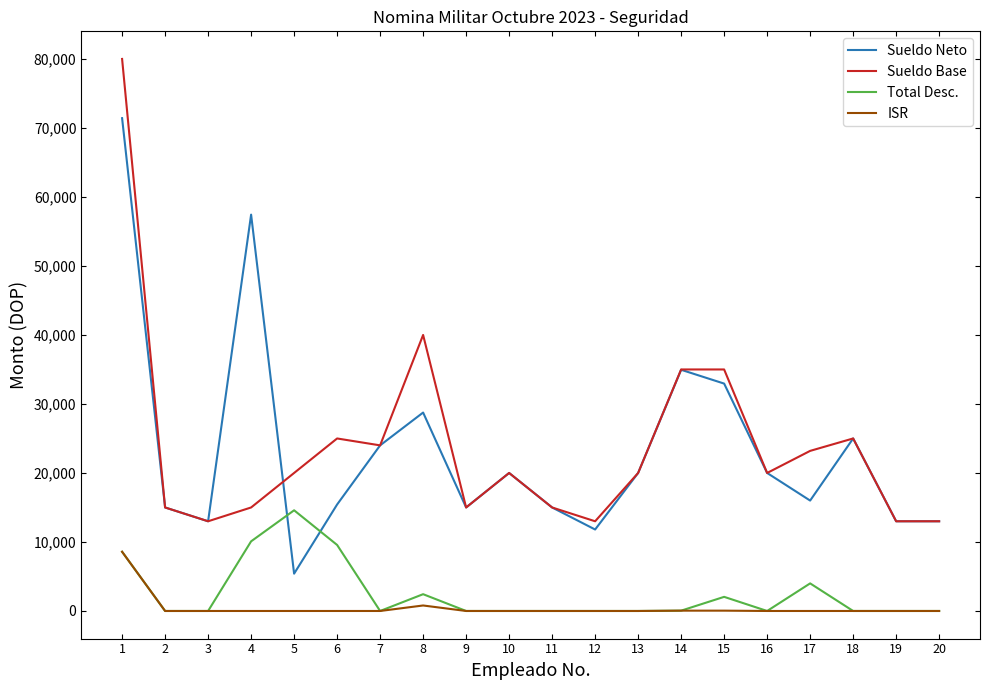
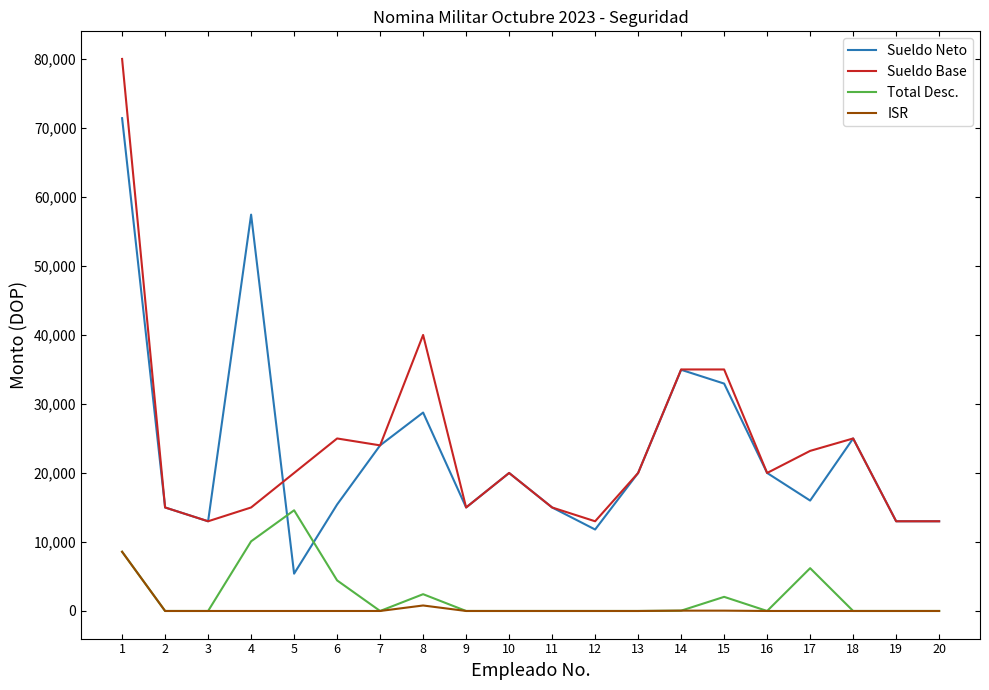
Total Desc., 6: 10,000 -> 4,000
Total Desc., 17: 4,000 -> 6,000
